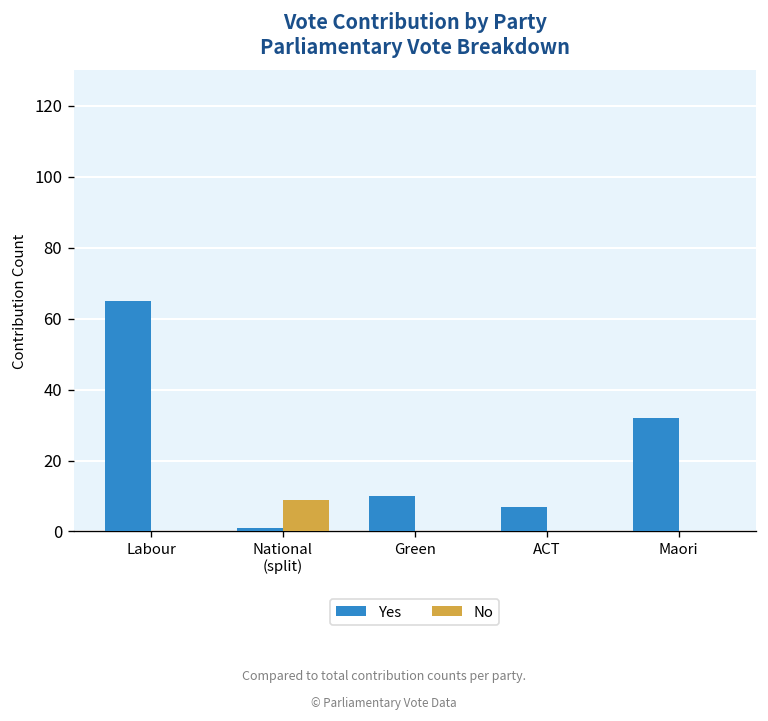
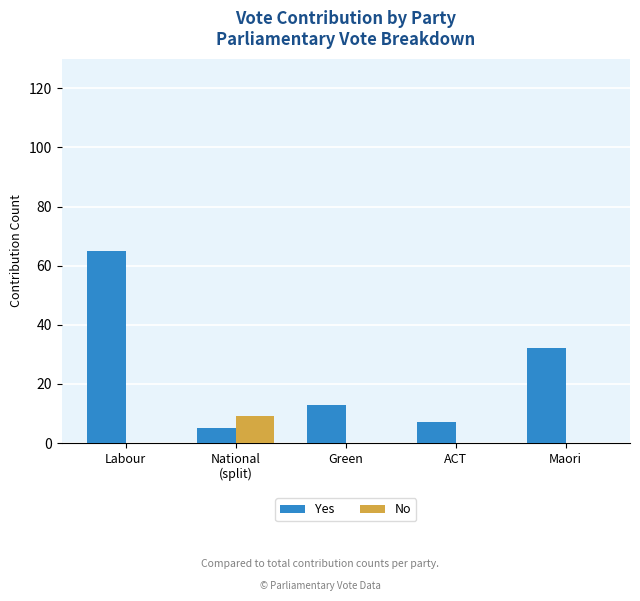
Yes, National (split): 1 -> 5
Yes, Green: 10 -> 13
